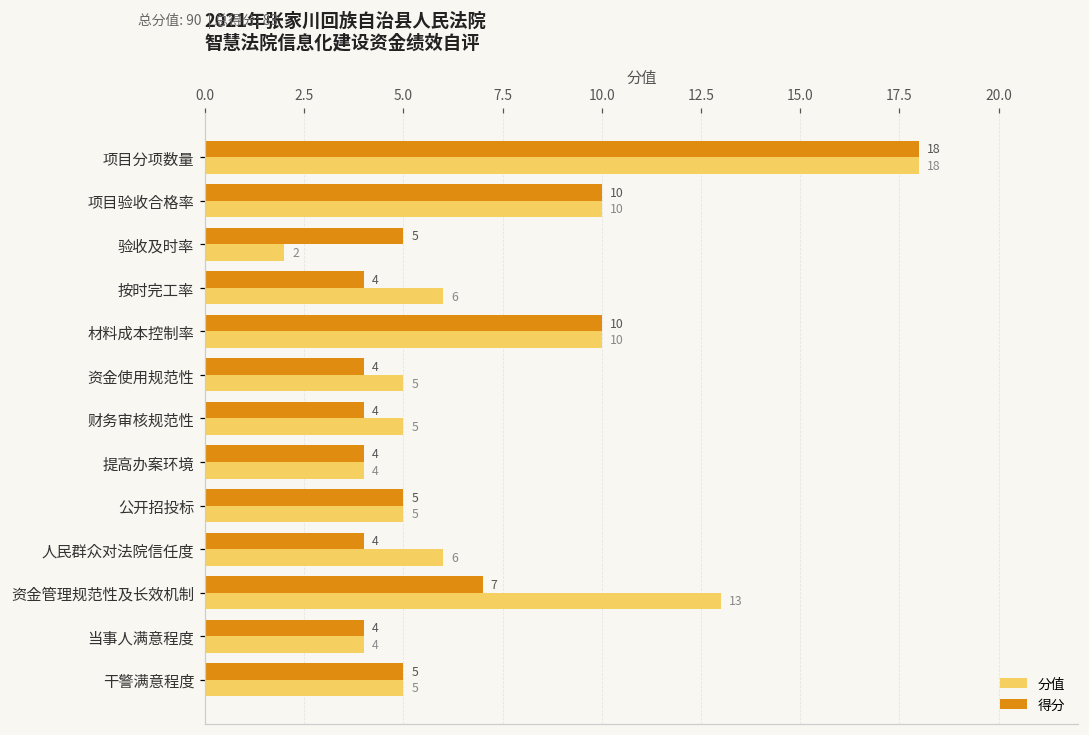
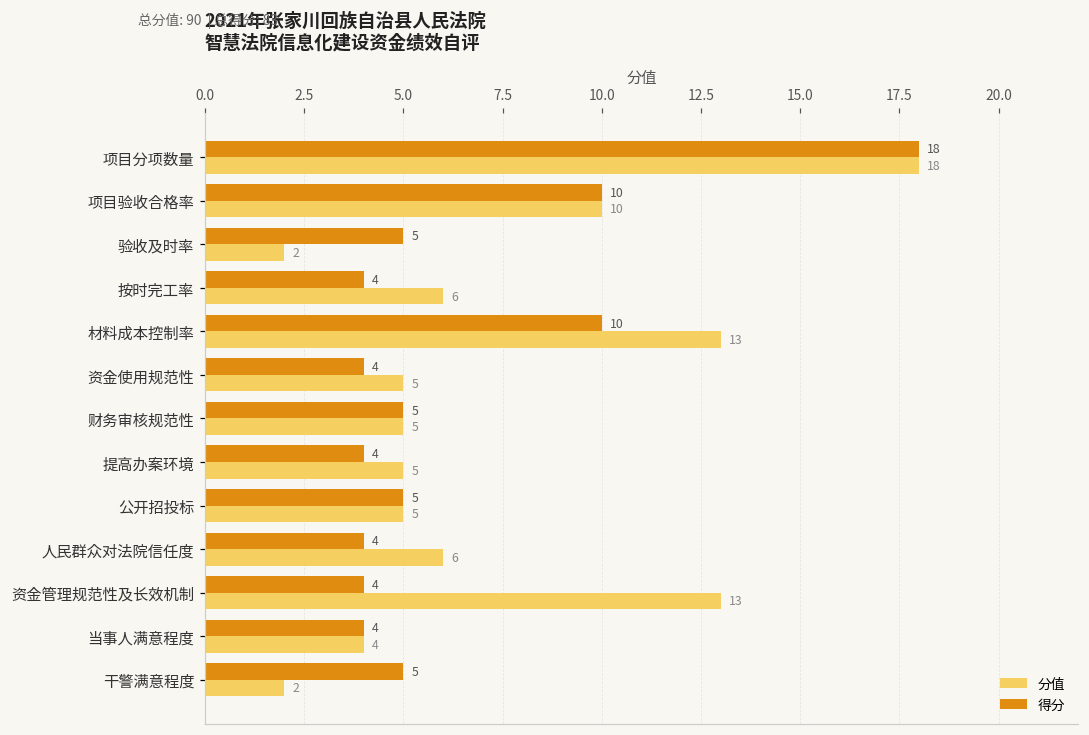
分值, 材料成本控制率: 10 -> 13
得分, 财务审核规范性: 4 -> 5
分值, 提高办案环境: 4 -> 5
得分, 资金管理规范性及长效机制: 7 -> 4
分值, 干警满意程度: 5 -> 2
